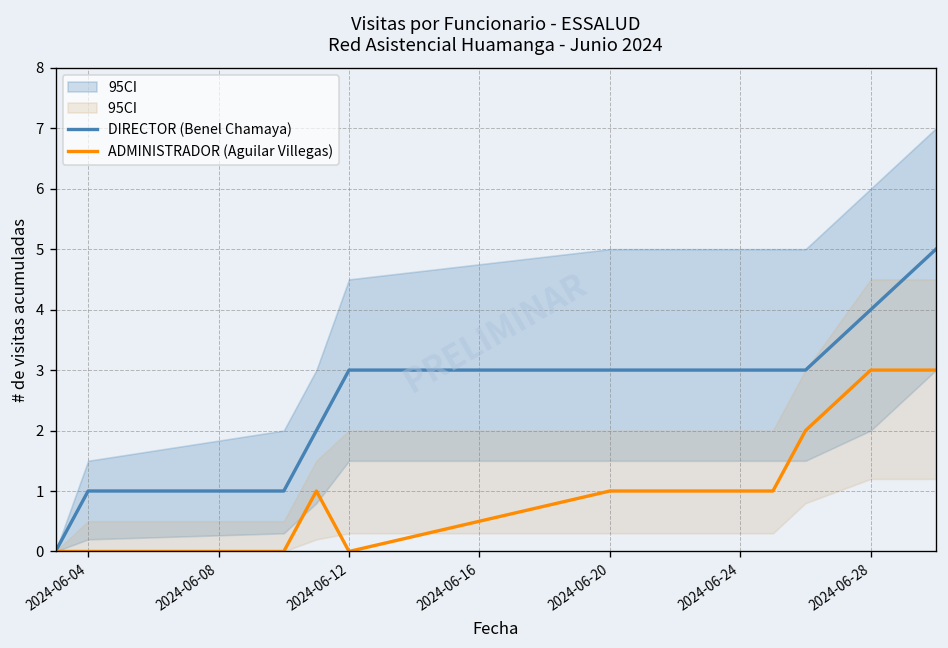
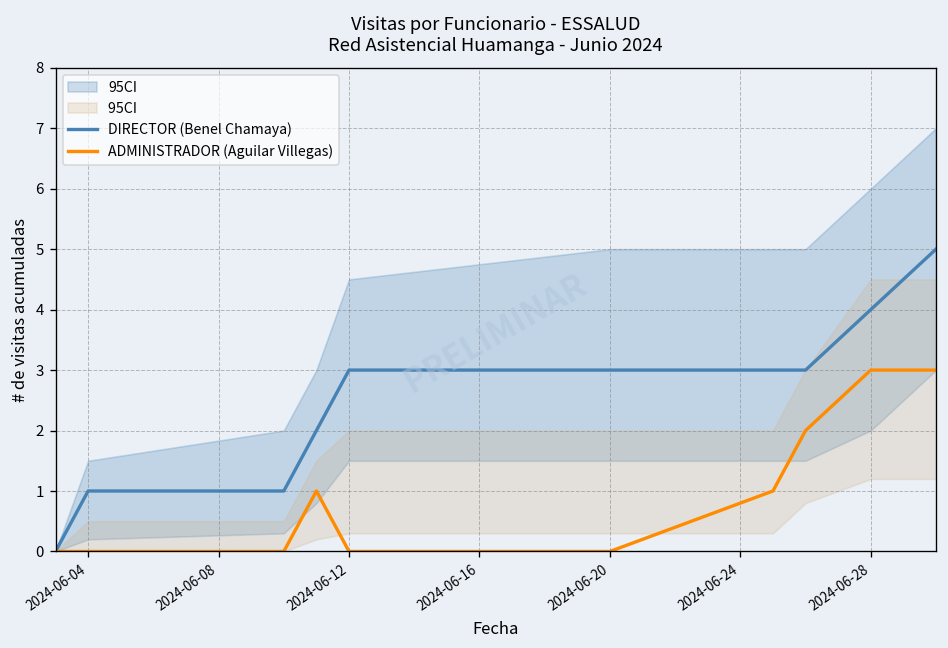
ADMINISTRADOR (Aguilar Villegas), 2024-06-20: 1 -> 0
